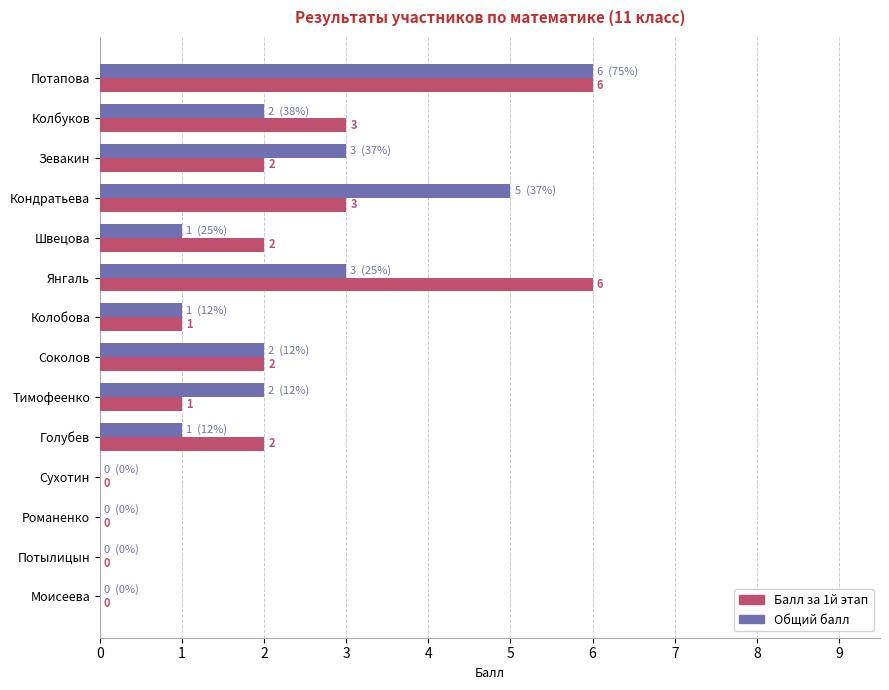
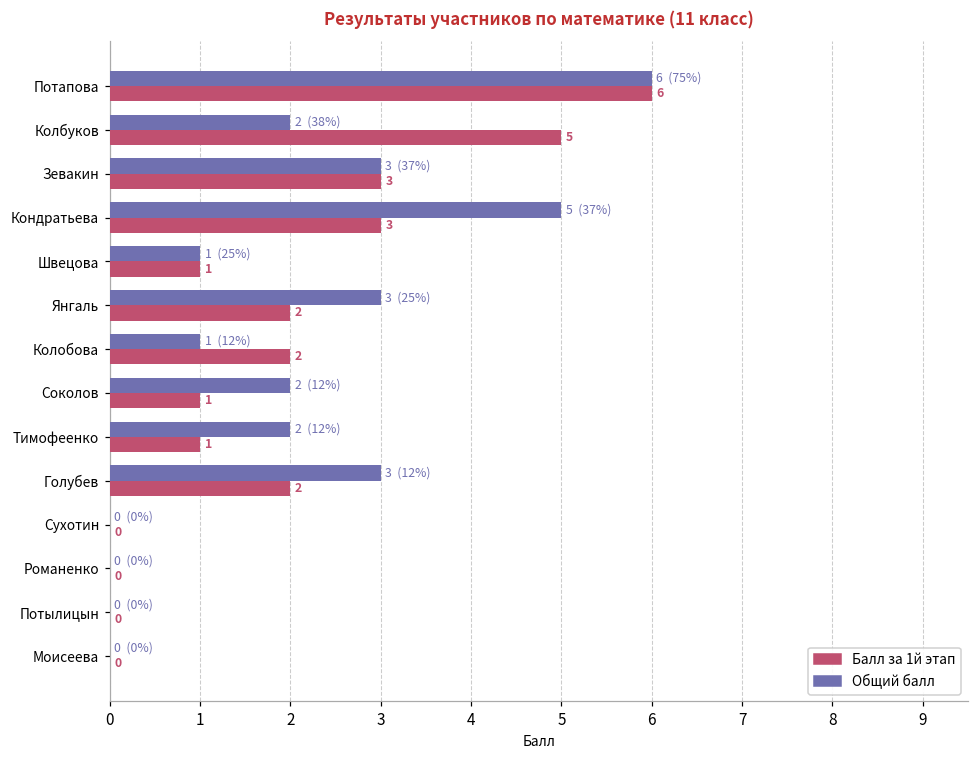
Балл за 1й этап, Колбуков: 3 -> 5
Балл за 1й этап, Зевакин: 2 -> 3
Балл за 1й этап, Швецова: 2 -> 1
Балл за 1й этап, Янгаль: 6 -> 2
Балл за 1й этап, Колобова: 1 -> 2
Балл за 1й этап, Соколов: 2 -> 1
Общий балл, Голубев: 1 -> 3
